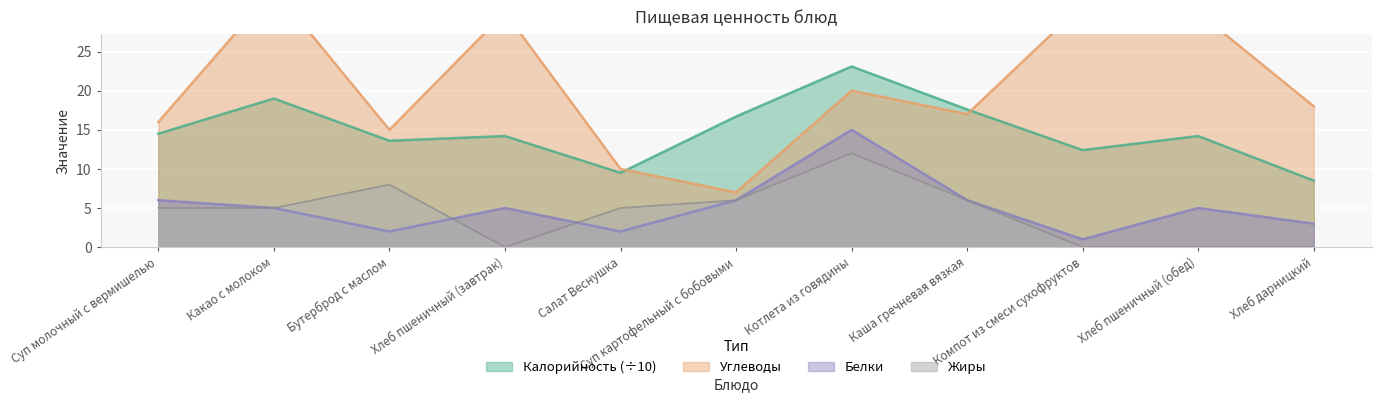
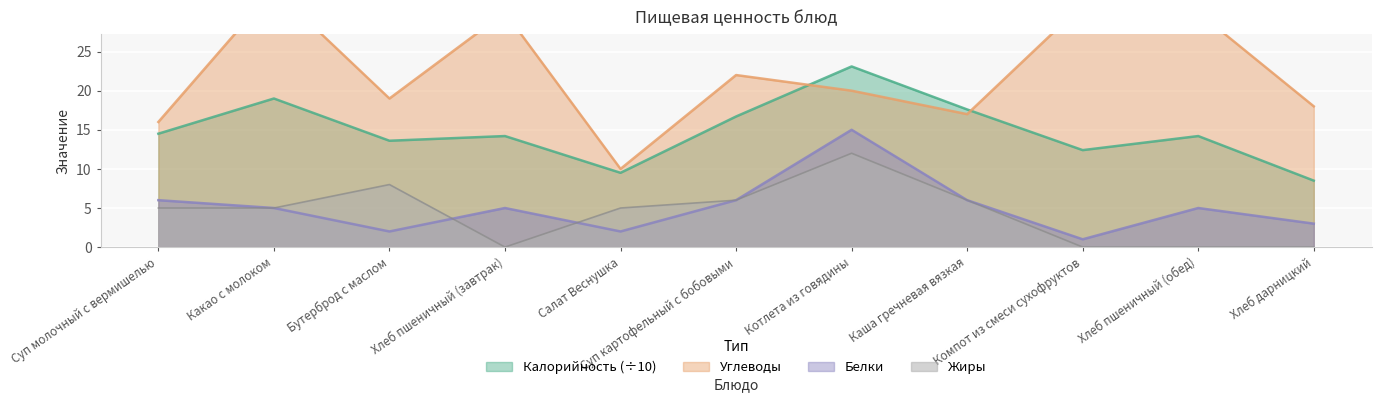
Углеводы, Бутерброд с маслом: 15 -> 19
Углеводы, Суп картофельный с бобовыми: 7 -> 22
